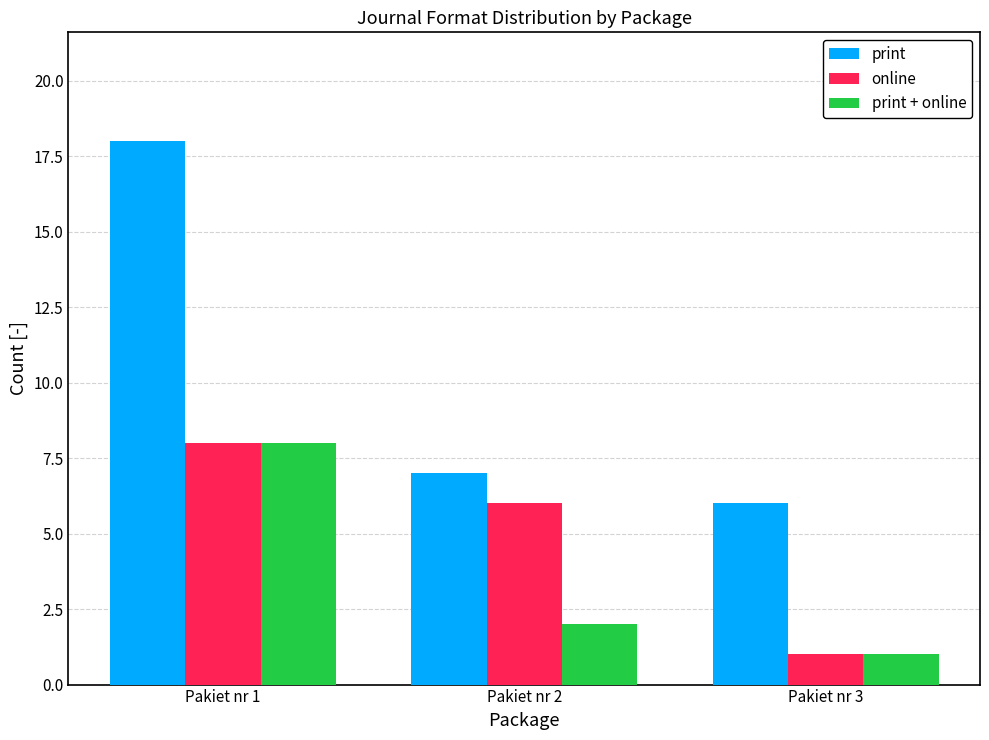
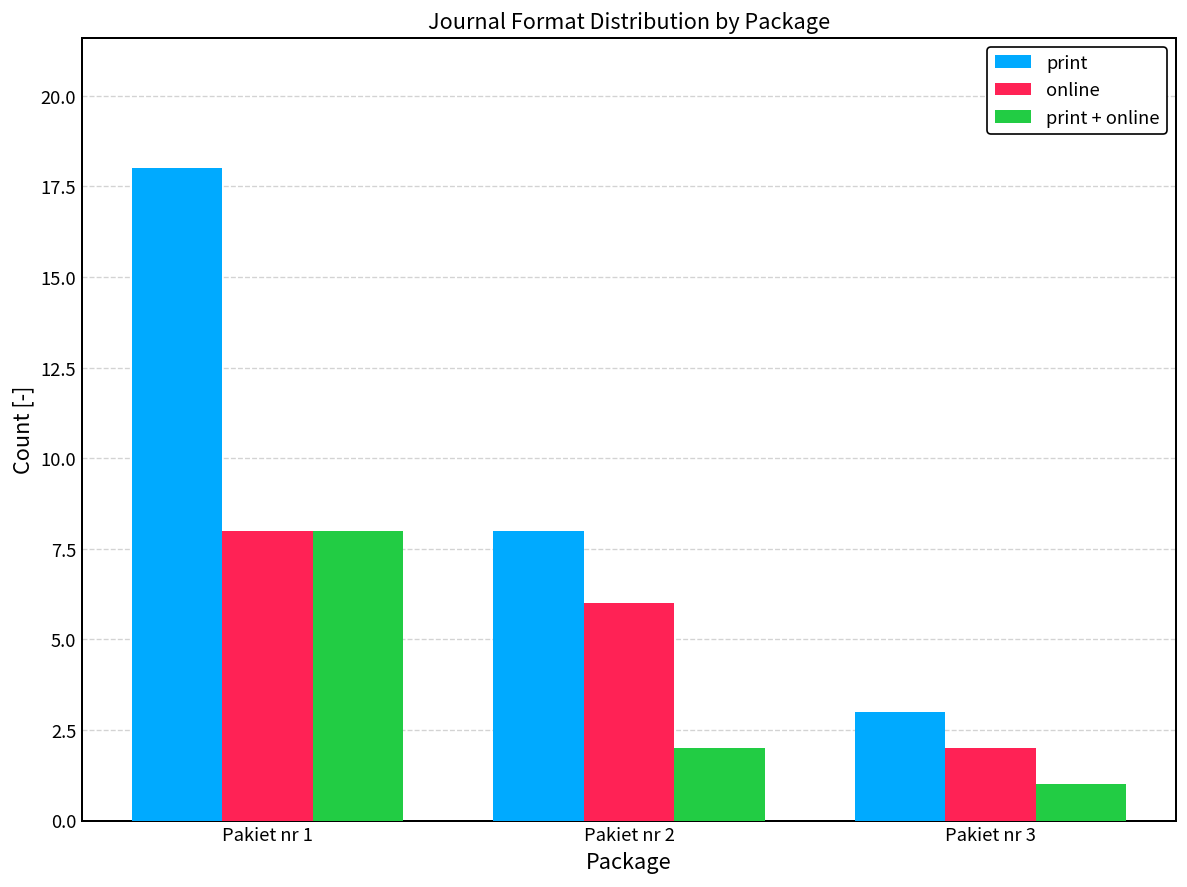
print, Pakiet nr 2: 7 -> 8
print, Pakiet nr 3: 6 -> 3
online, Pakiet nr 3: 1 -> 2
